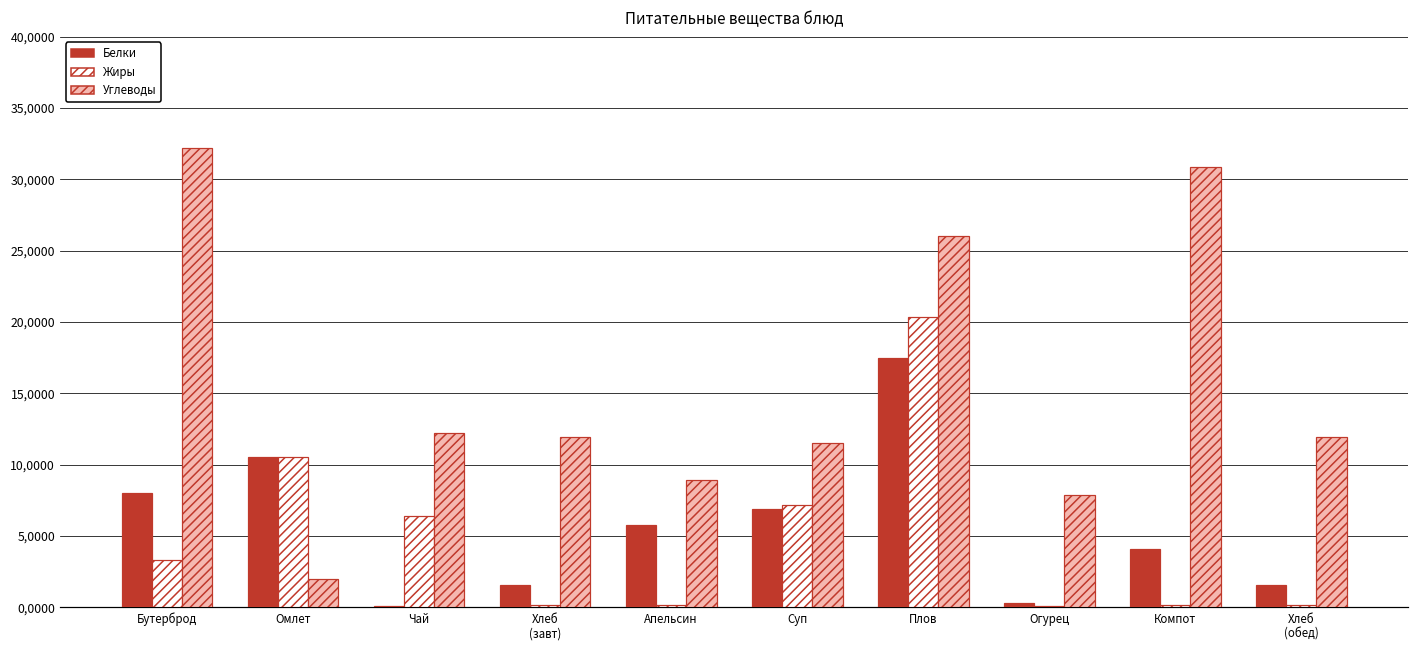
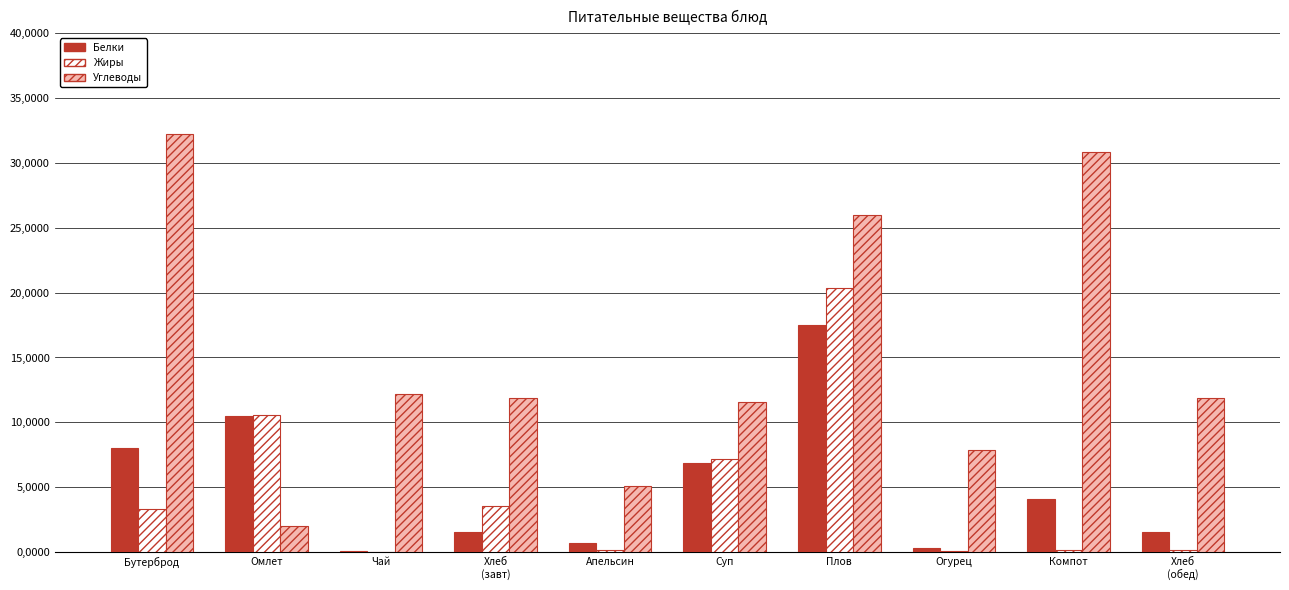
Жиры, Чай: 64000 -> 0
Жиры, Хлеб (завт): 2000 -> 35000
Белки, Апельсин: 58000 -> 7000
Углеводы, Апельсин: 89000 -> 51000
